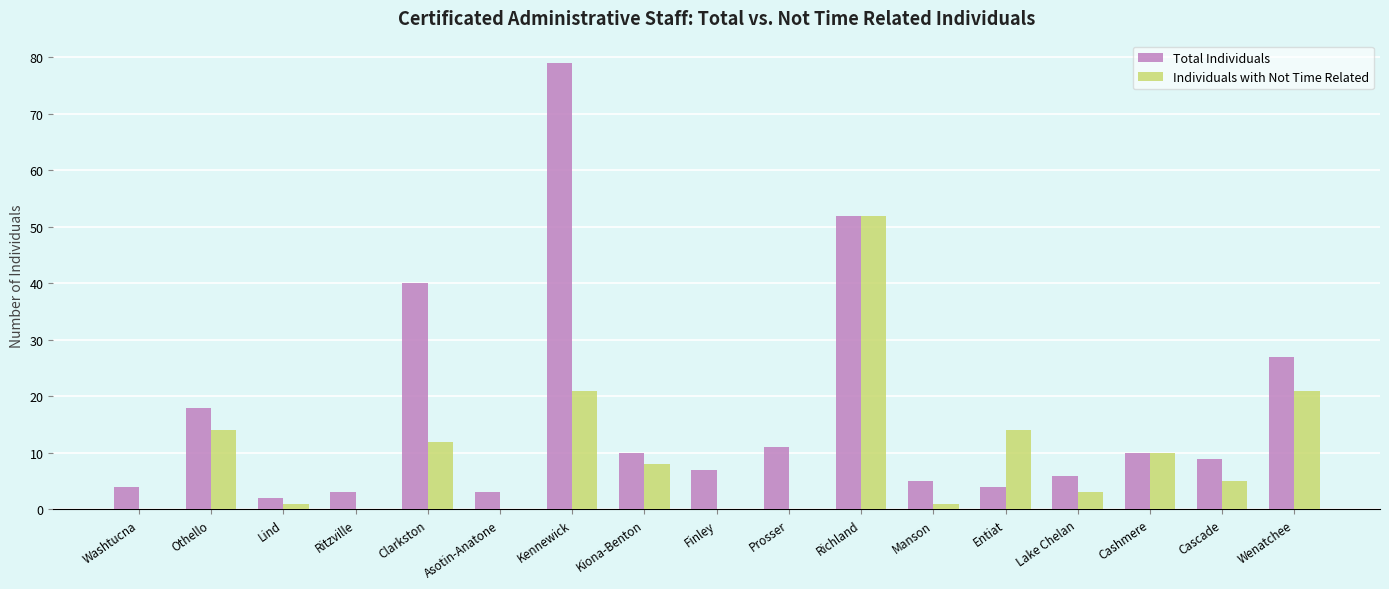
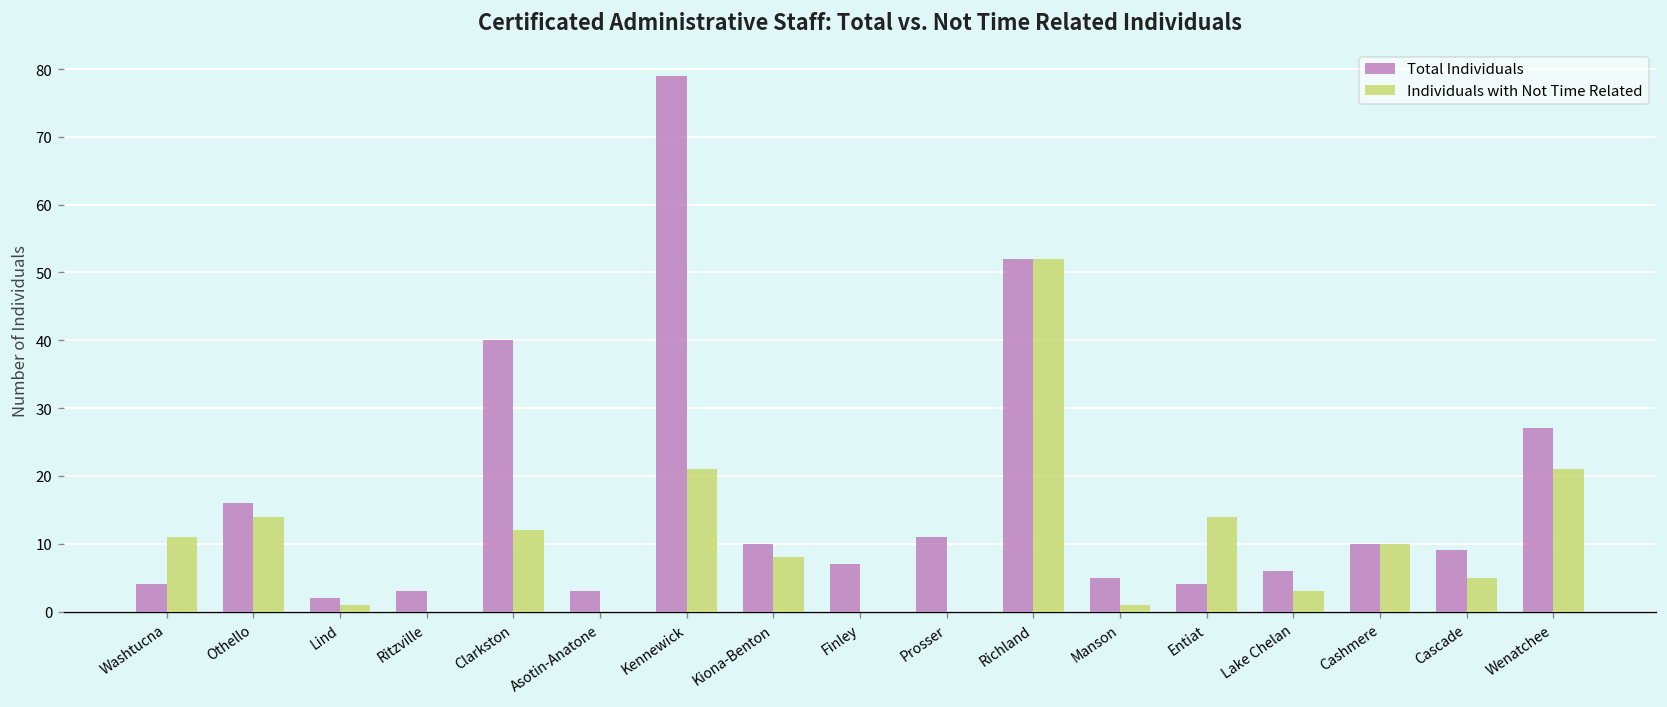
Individuals with Not Time Related, Washtucna: 0 -> 11
Total Individuals, Othello: 18 -> 16
